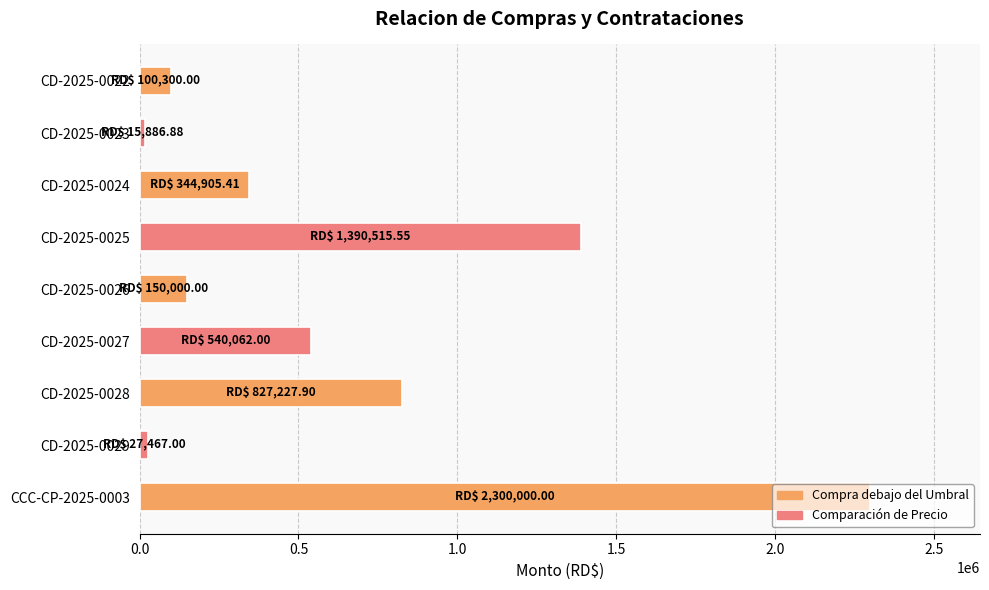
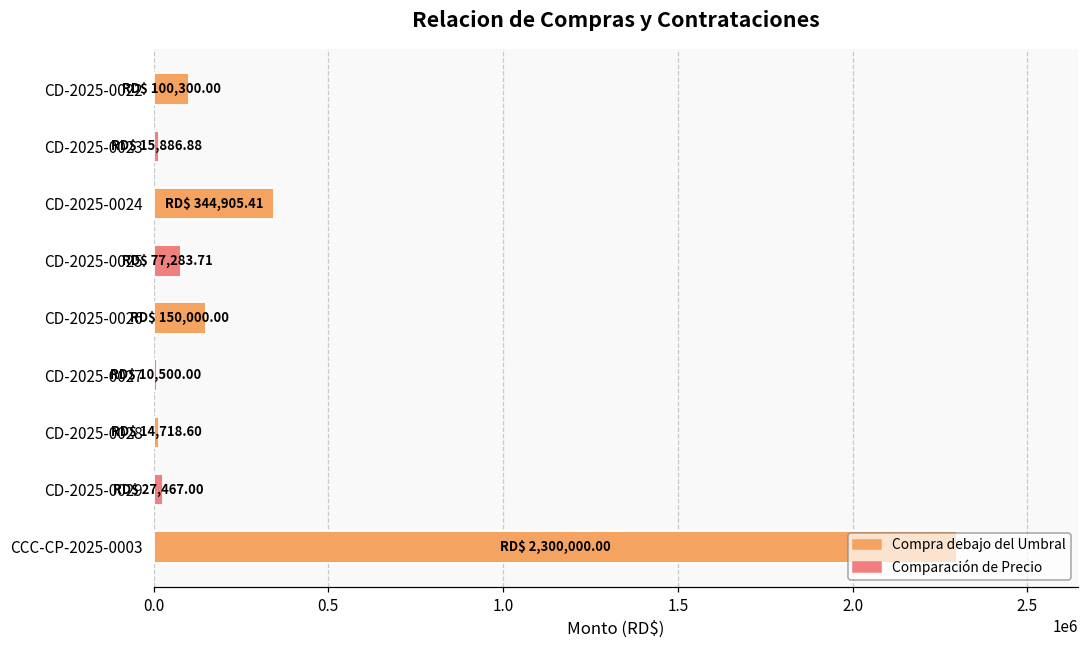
CD-2025-0025: 1,390,515.55 -> 77,283.71
CD-2025-0027: 540,062.00 -> 10,500.00
CD-2025-0028: 827,227.90 -> 14,718.60
